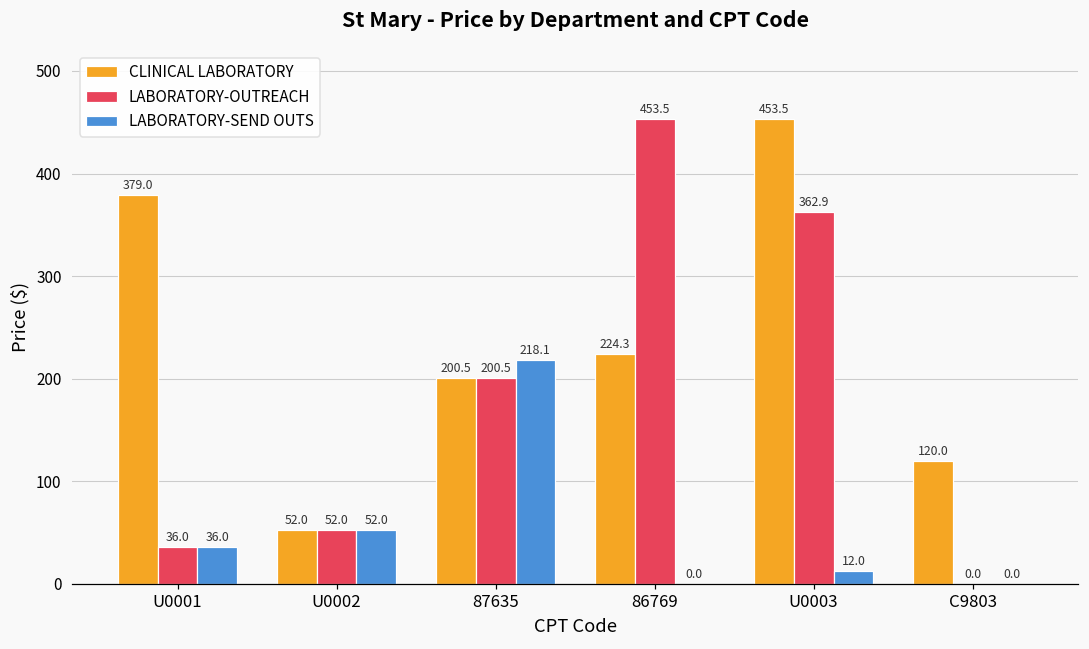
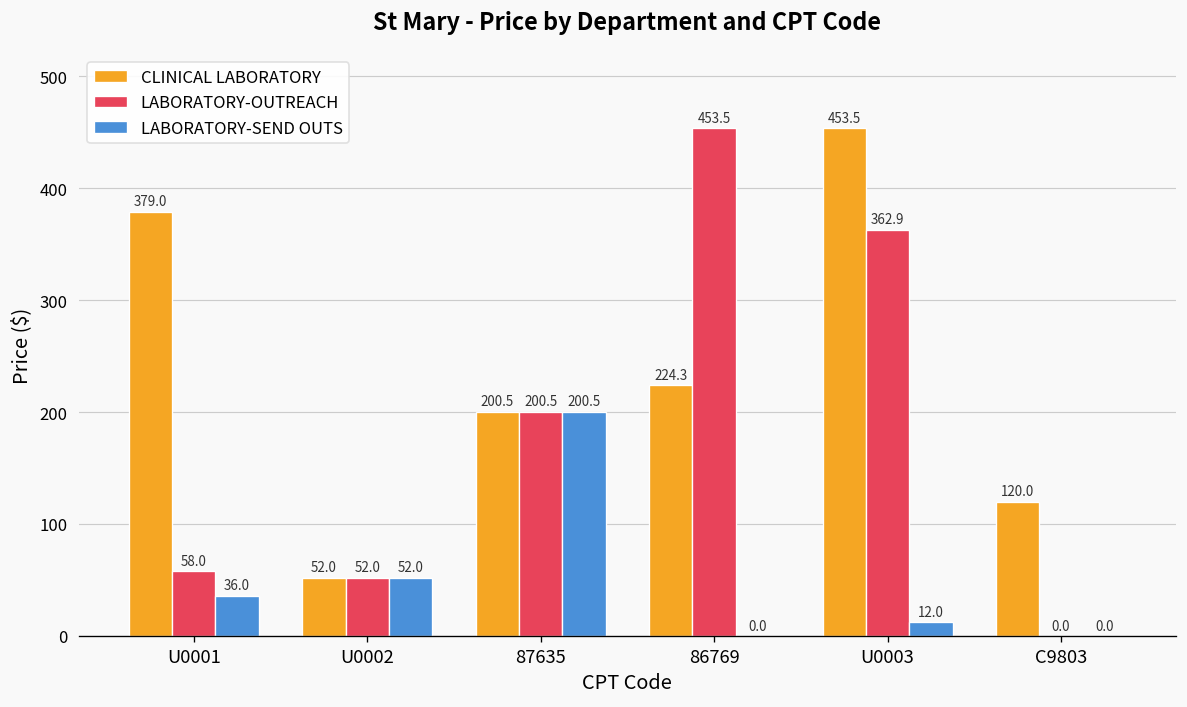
LABORATORY-OUTREACH, U0001: 36.0 -> 58.0
LABORATORY-SEND OUTS, 87635: 218.1 -> 200.5
